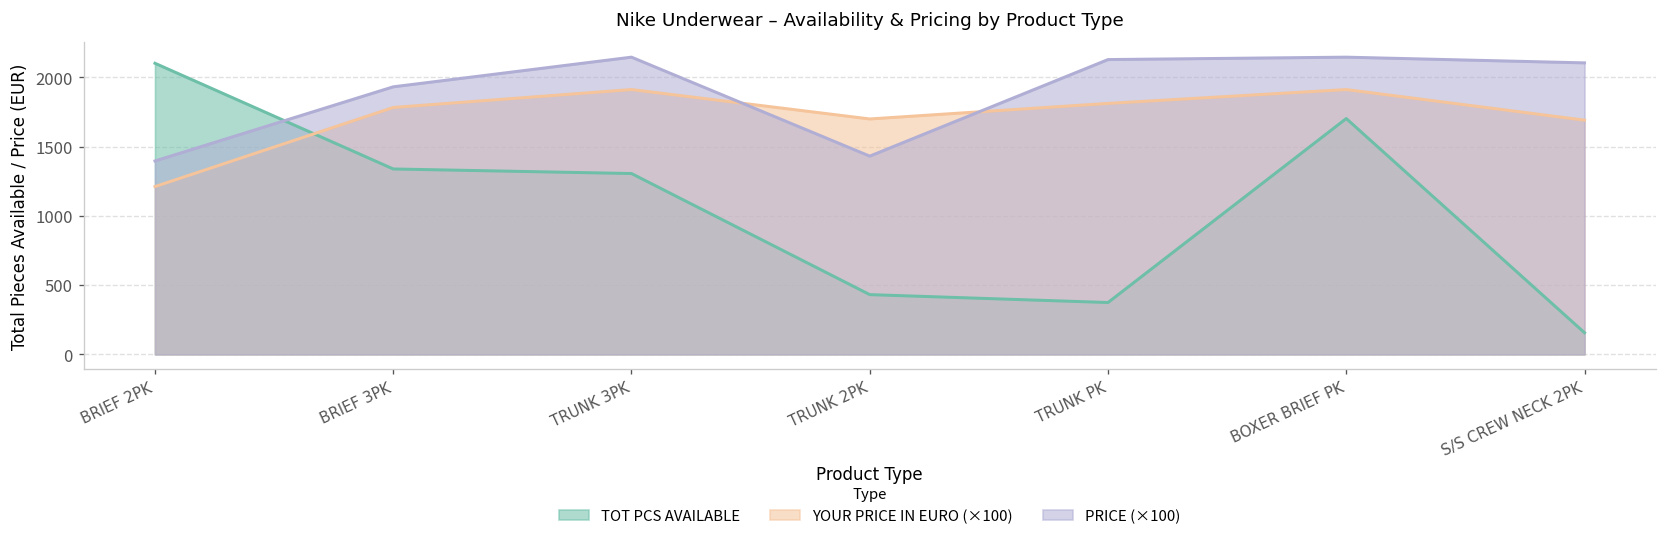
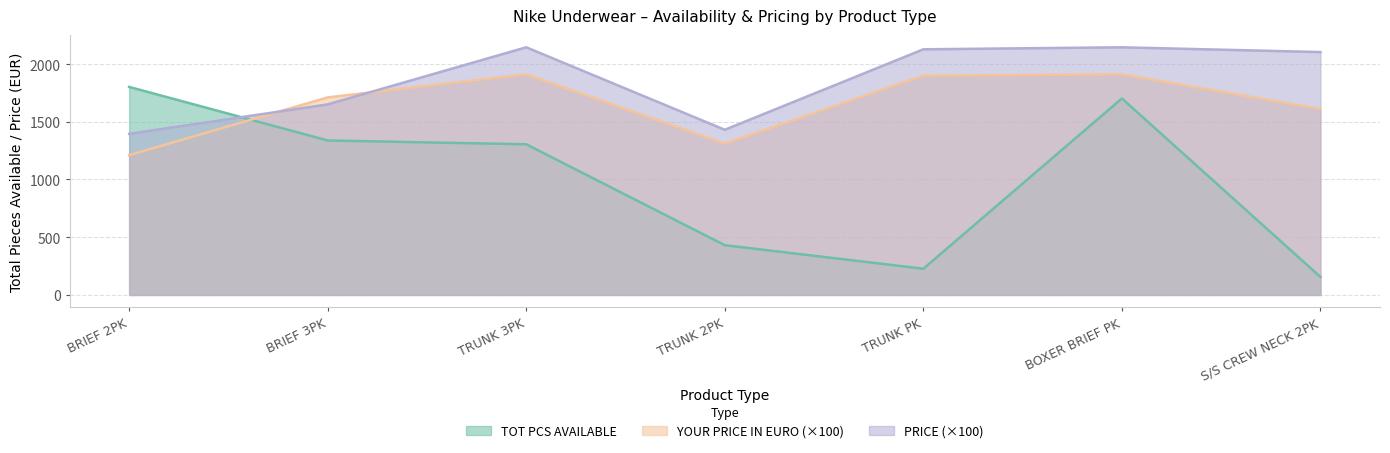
TOT PCS AVAILABLE, BRIEF 2PK: 2100 -> 1800
YOUR PRICE IN EURO (×100), BRIEF 3PK: 1780 -> 1710
PRICE (×100), BRIEF 3PK: 1930 -> 1650
YOUR PRICE IN EURO (×100), TRUNK 2PK: 1700 -> 1310
TOT PCS AVAILABLE, TRUNK PK: 370 -> 230
YOUR PRICE IN EURO (×100), TRUNK PK: 1810 -> 1900
YOUR PRICE IN EURO (×100), S/S CREW NECK 2PK: 1690 -> 1610
